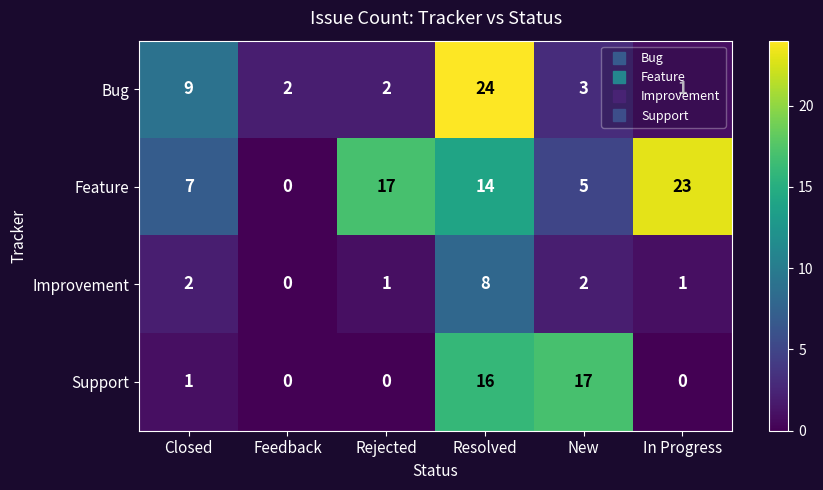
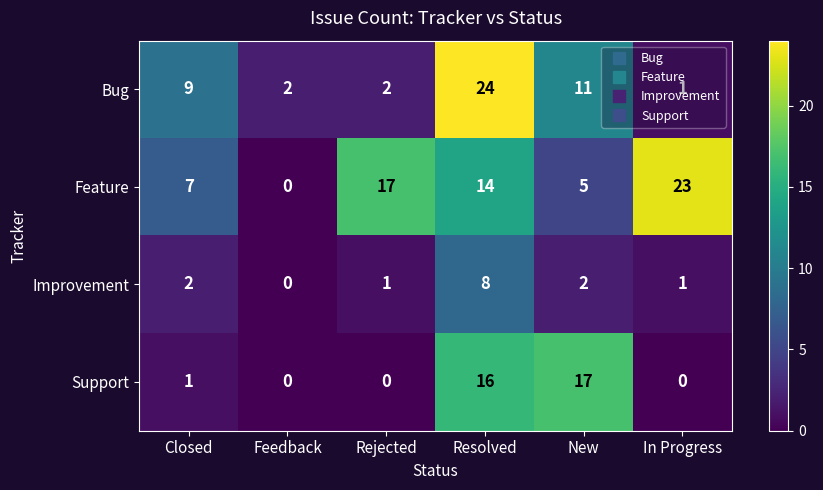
Bug, New: 3 -> 11
